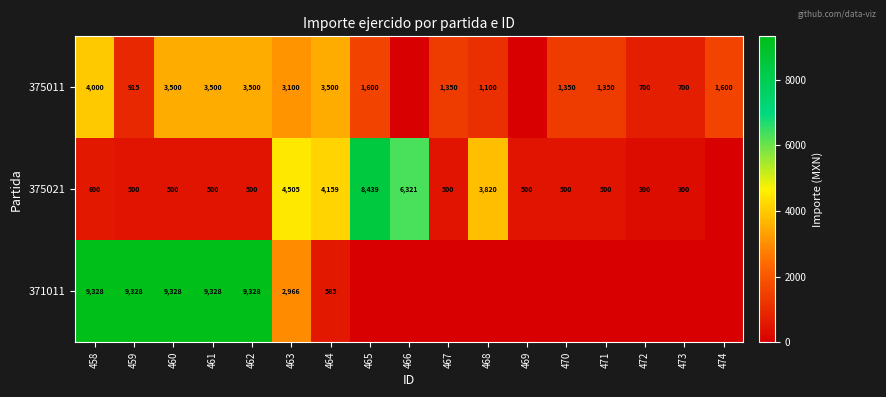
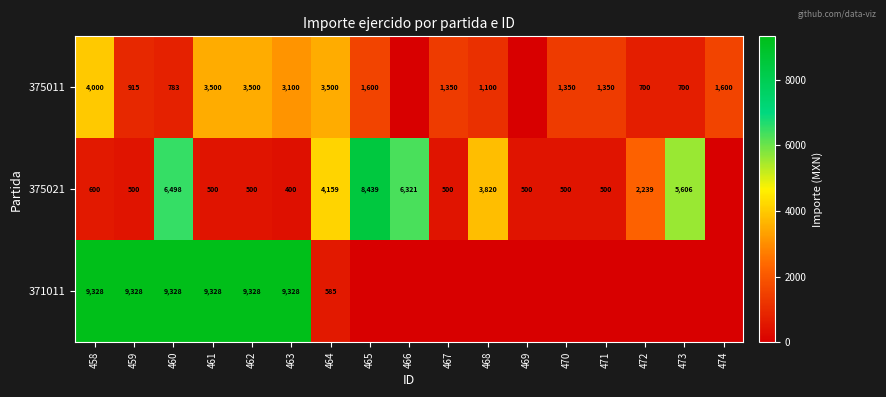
375011, 460: 3,500 -> 783
375021, 460: 500 -> 6,498
375021, 463: 4,505 -> 400
375021, 472: 300 -> 2,239
375021, 473: 300 -> 5,606
371011, 463: 2,966 -> 9,328
